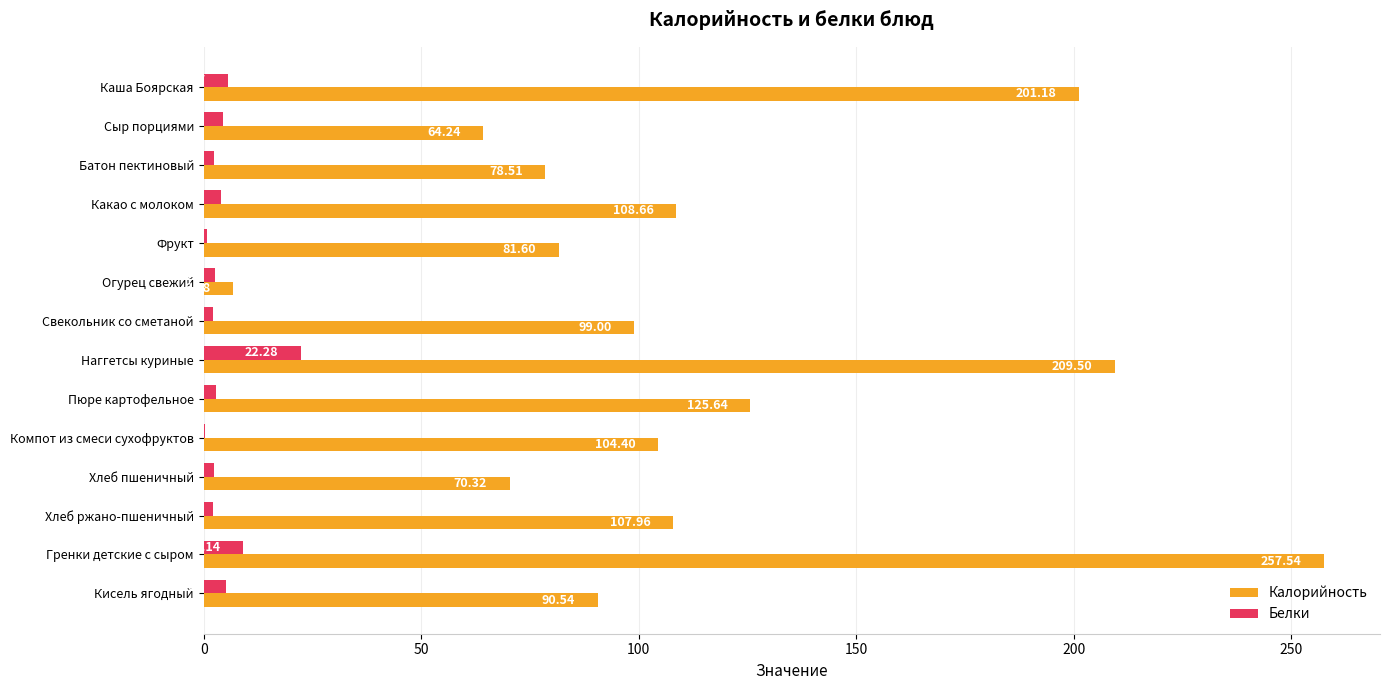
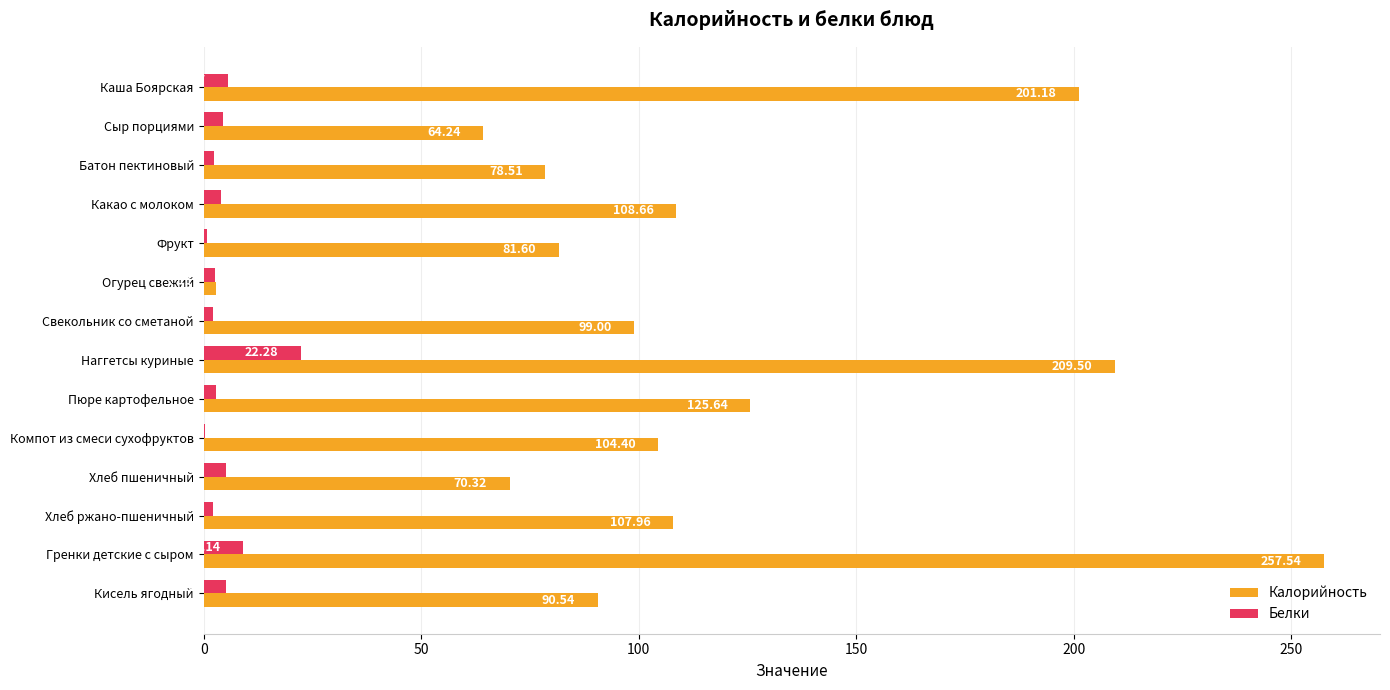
Калорийность, Огурец свежий: 7 -> 3
Белки, Хлеб пшеничный: 2 -> 5
